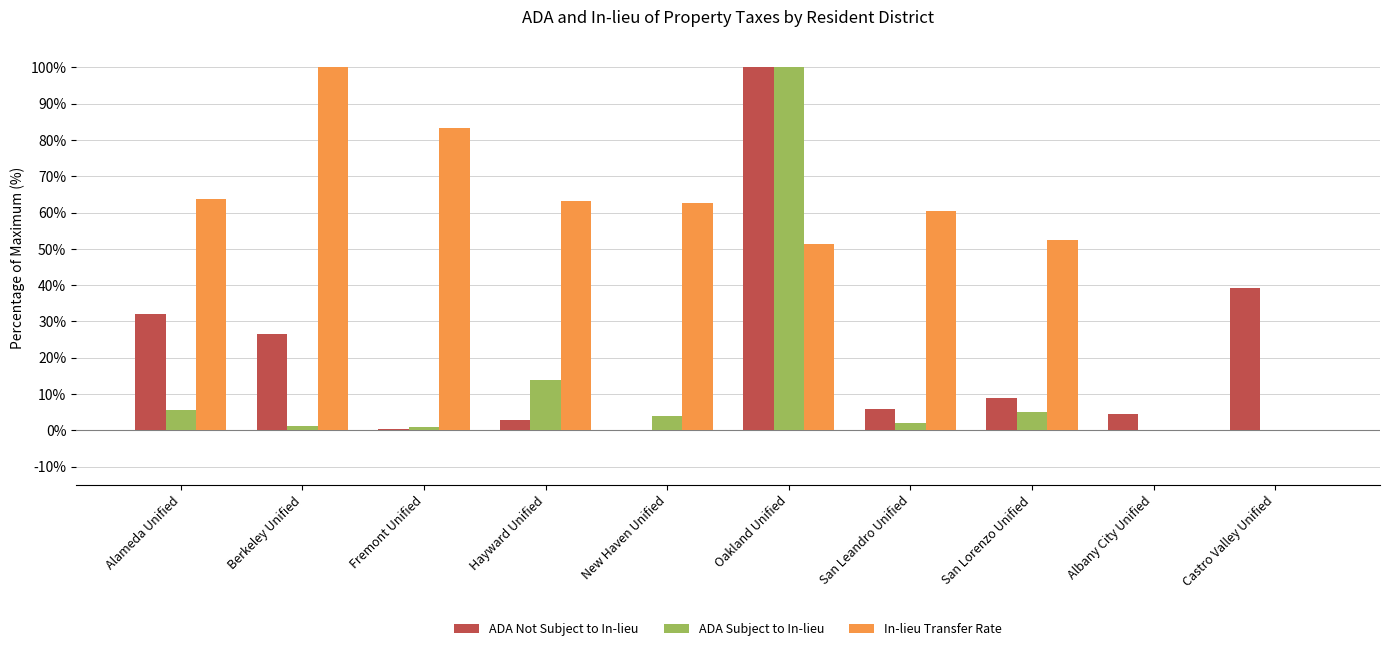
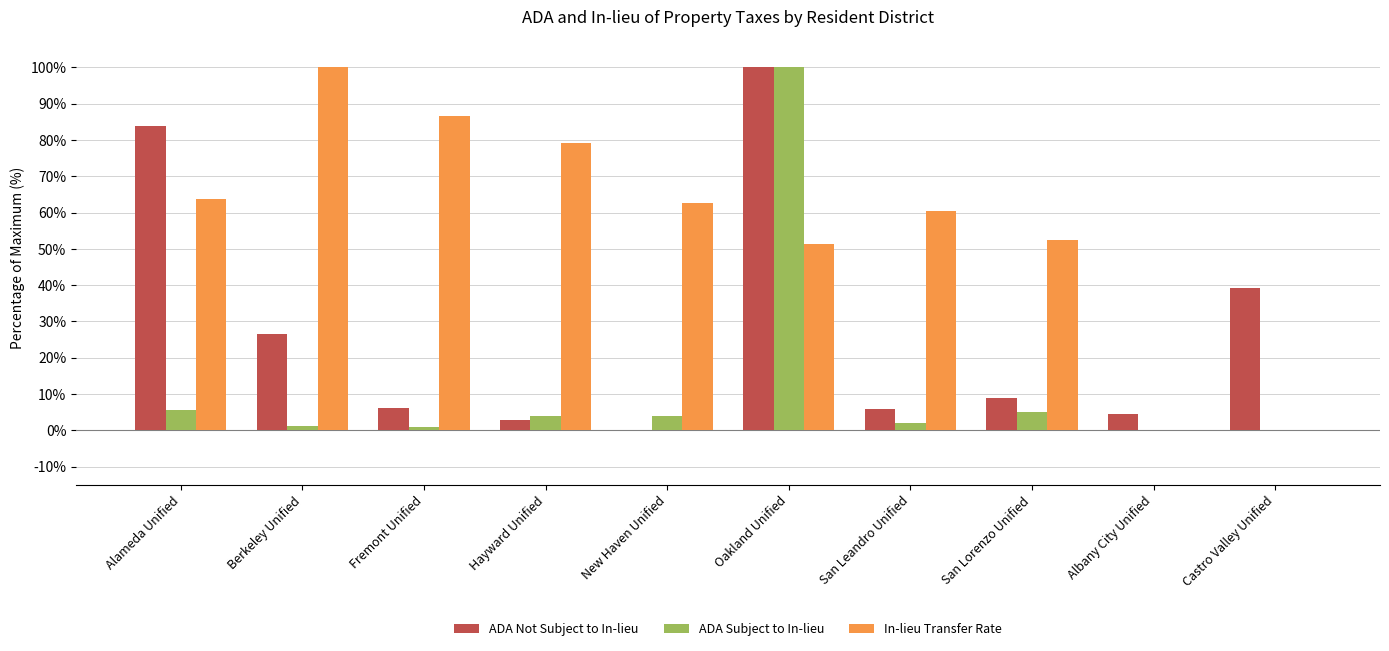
ADA Not Subject to In-lieu, Alameda Unified: 32% -> 84%
ADA Not Subject to In-lieu, Fremont Unified: 0% -> 6%
In-lieu Transfer Rate, Fremont Unified: 83% -> 87%
ADA Subject to In-lieu, Hayward Unified: 14% -> 4%
In-lieu Transfer Rate, Hayward Unified: 63% -> 79%
